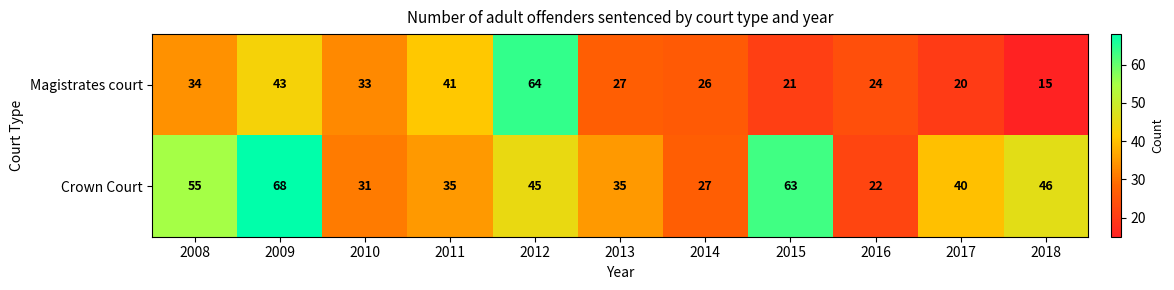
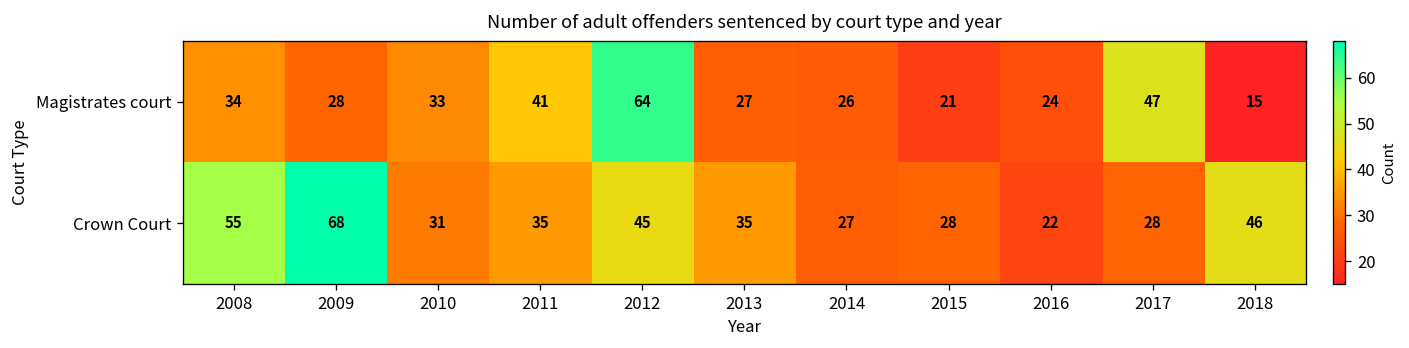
Magistrates court, 2009: 43 -> 28
Magistrates court, 2017: 20 -> 47
Crown Court, 2015: 63 -> 28
Crown Court, 2017: 40 -> 28
